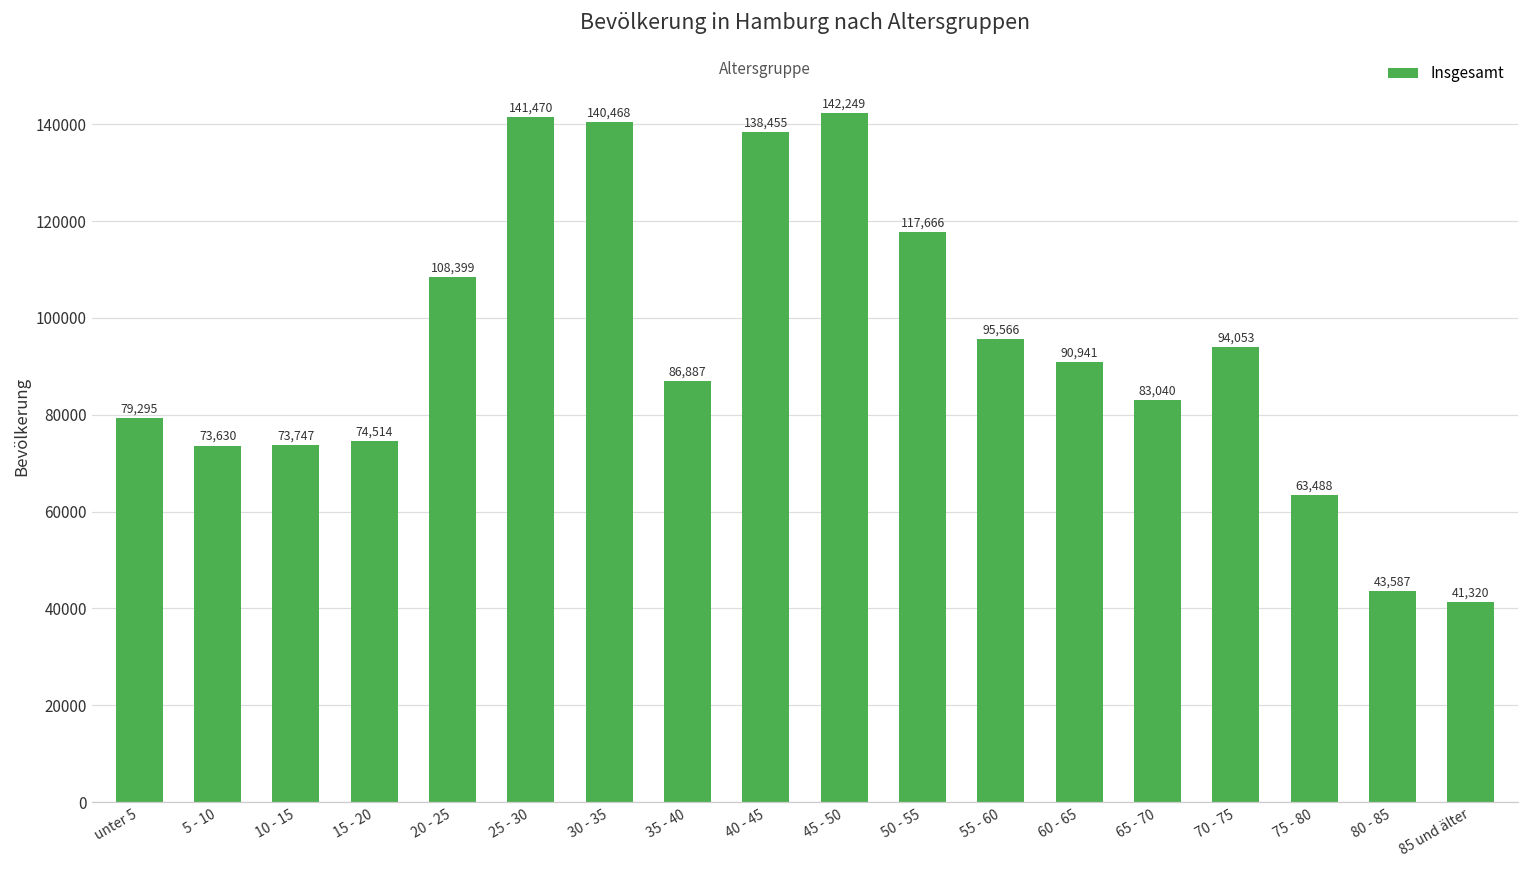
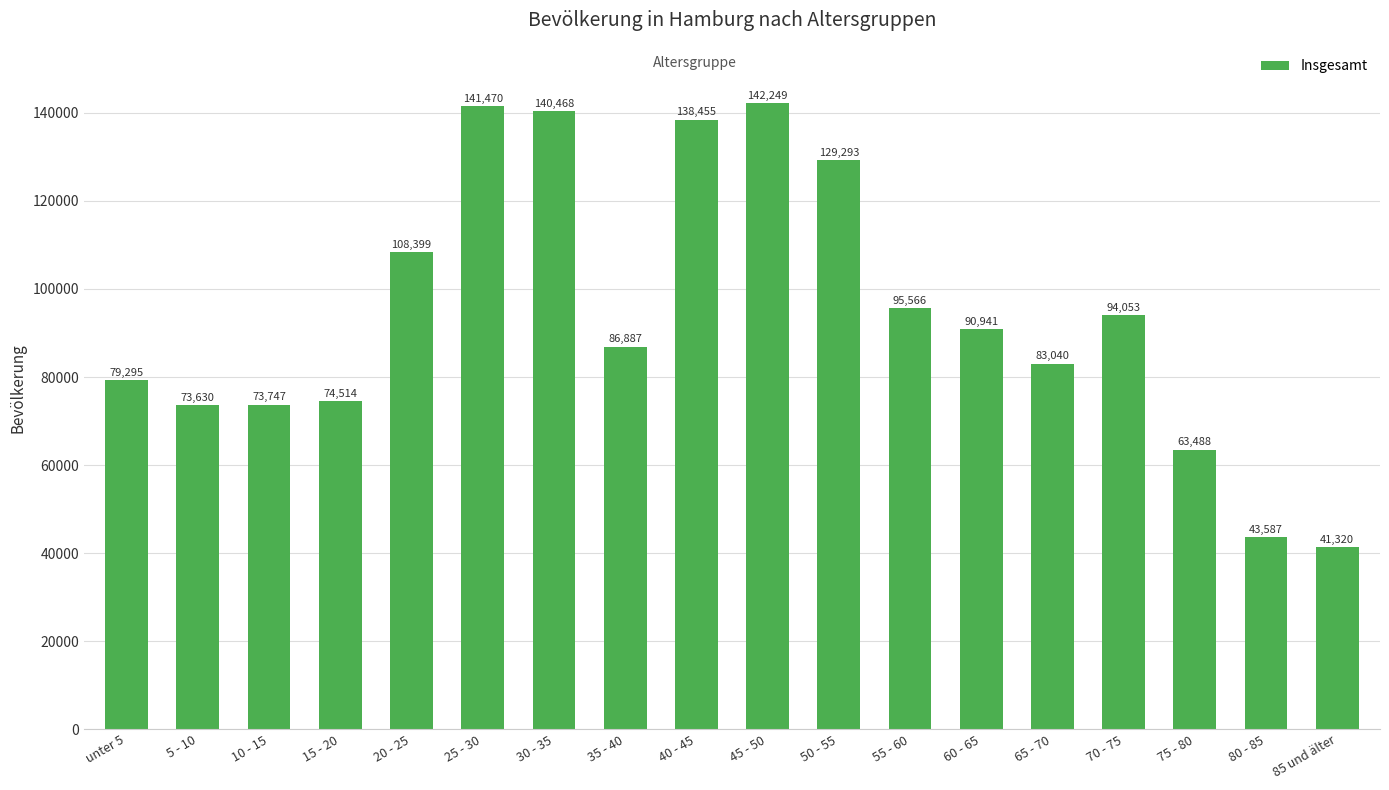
50 - 55: 117,666 -> 129,293
